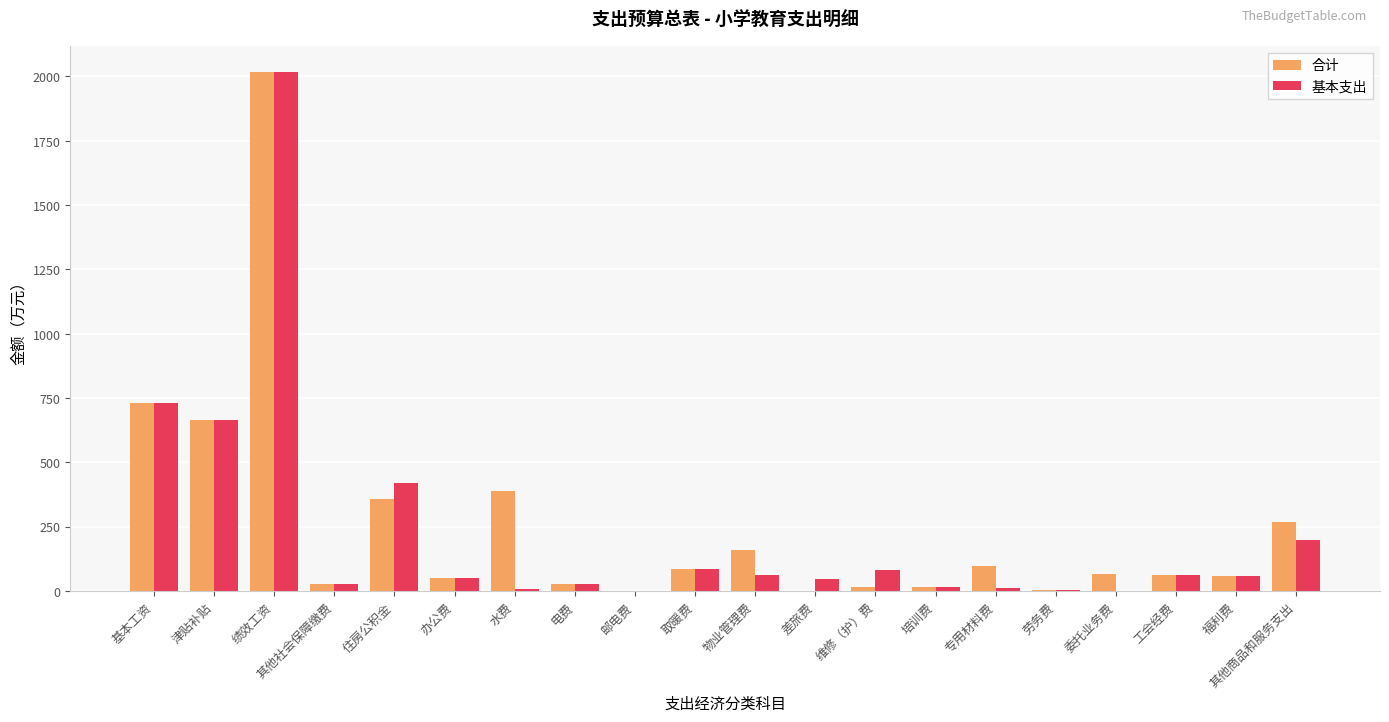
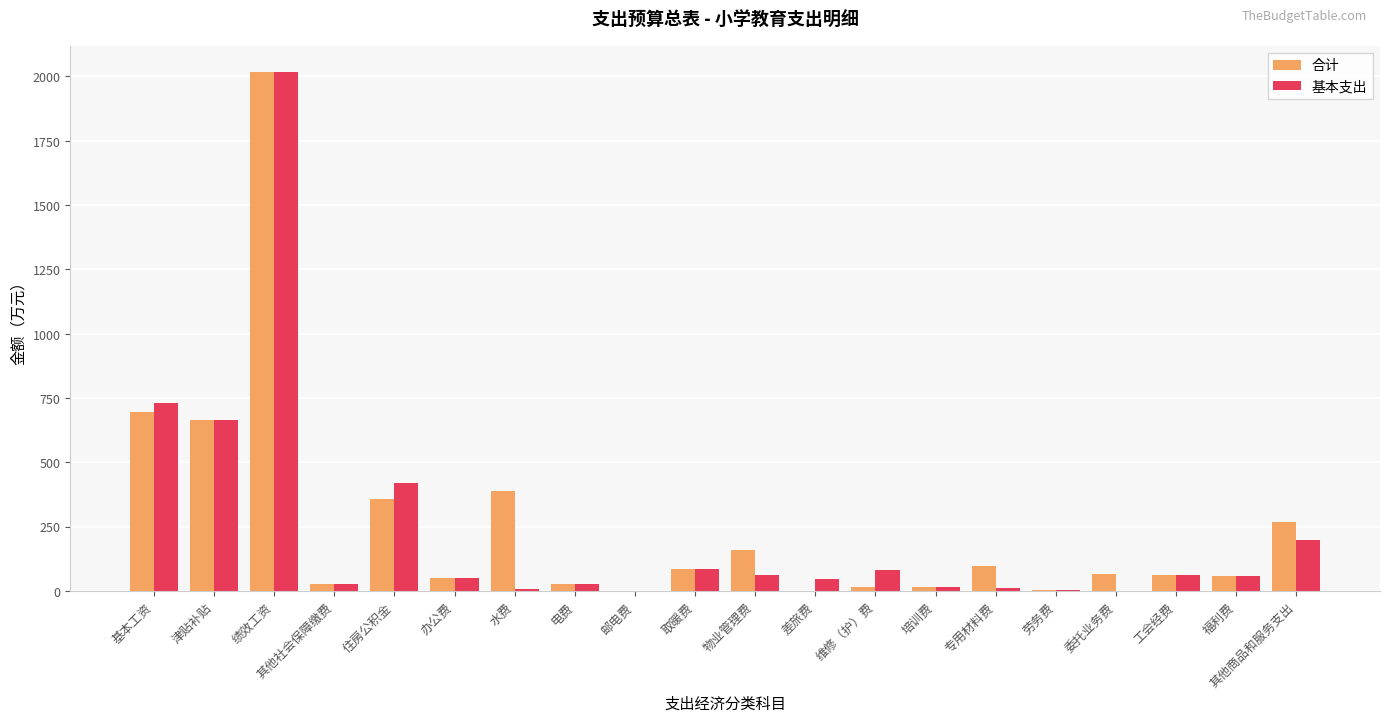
合计, 基本工资: 730 -> 700
